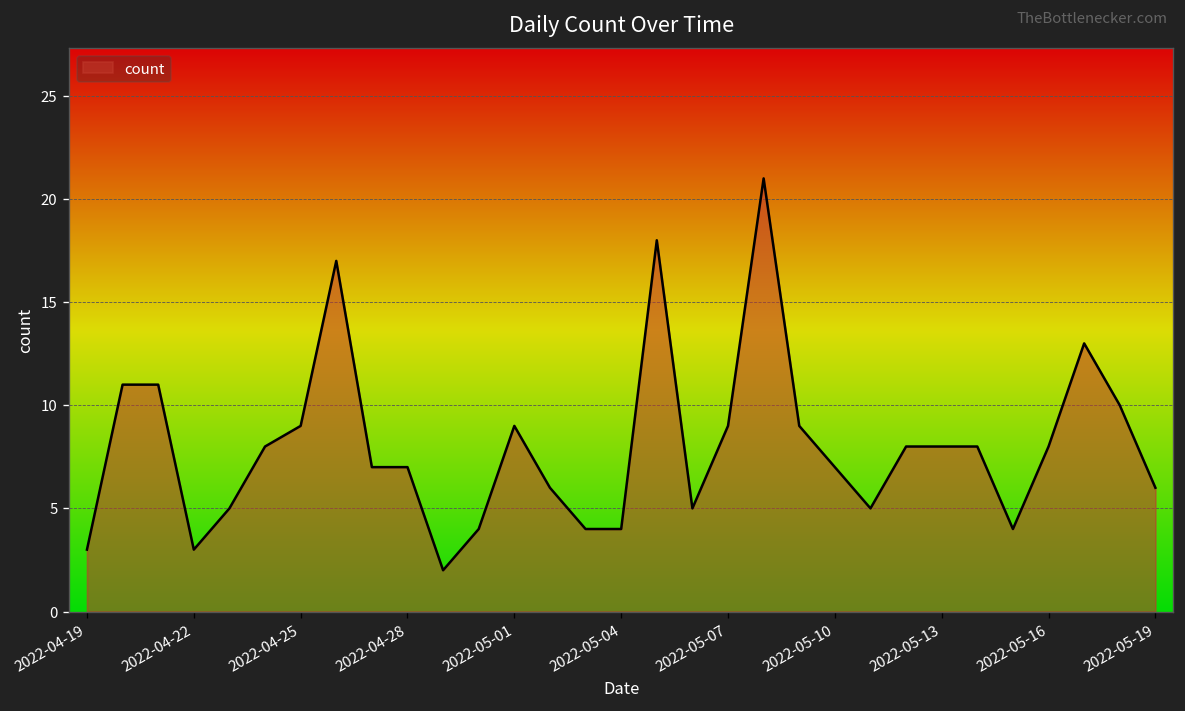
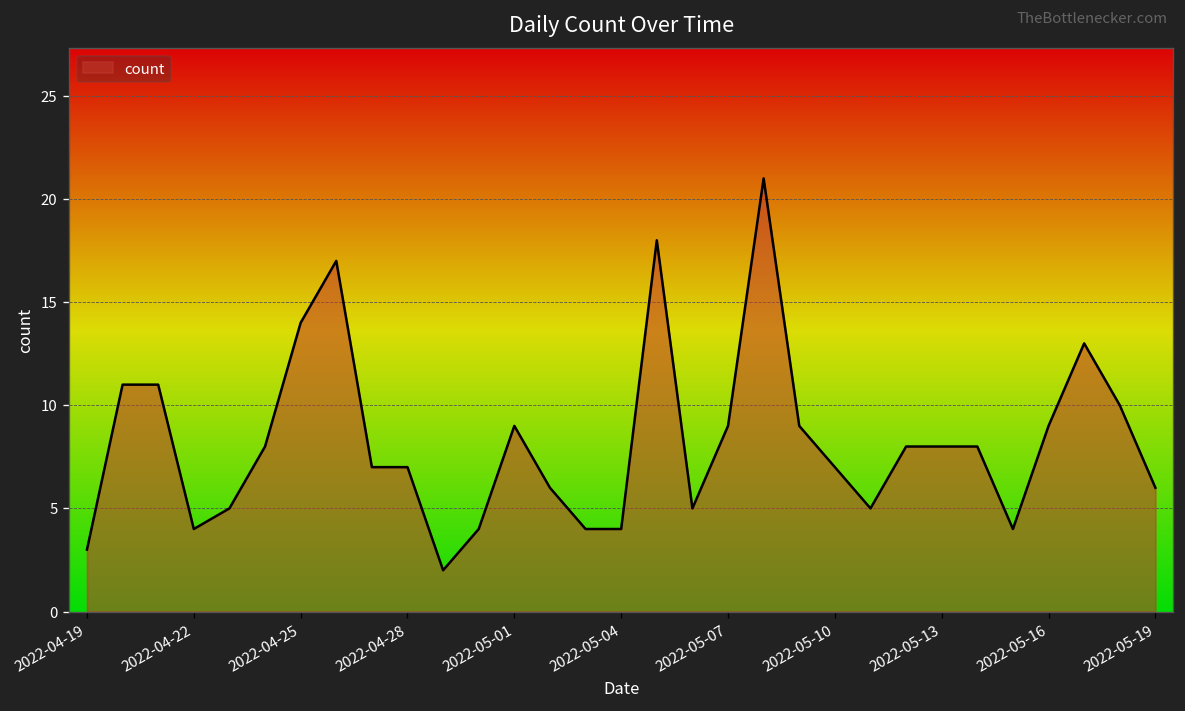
2022-04-22: 3 -> 4
2022-04-25: 9 -> 14
2022-05-16: 8 -> 9
